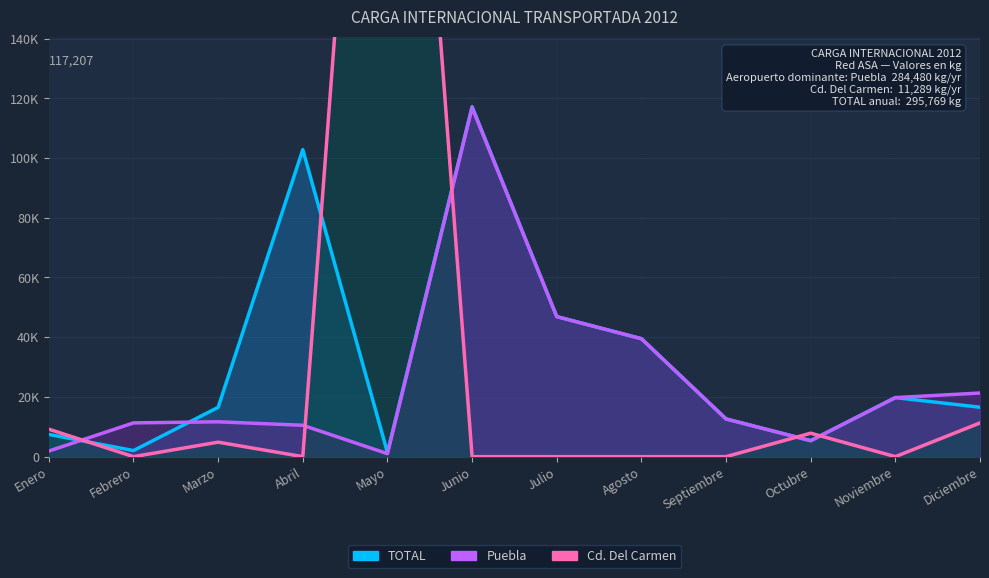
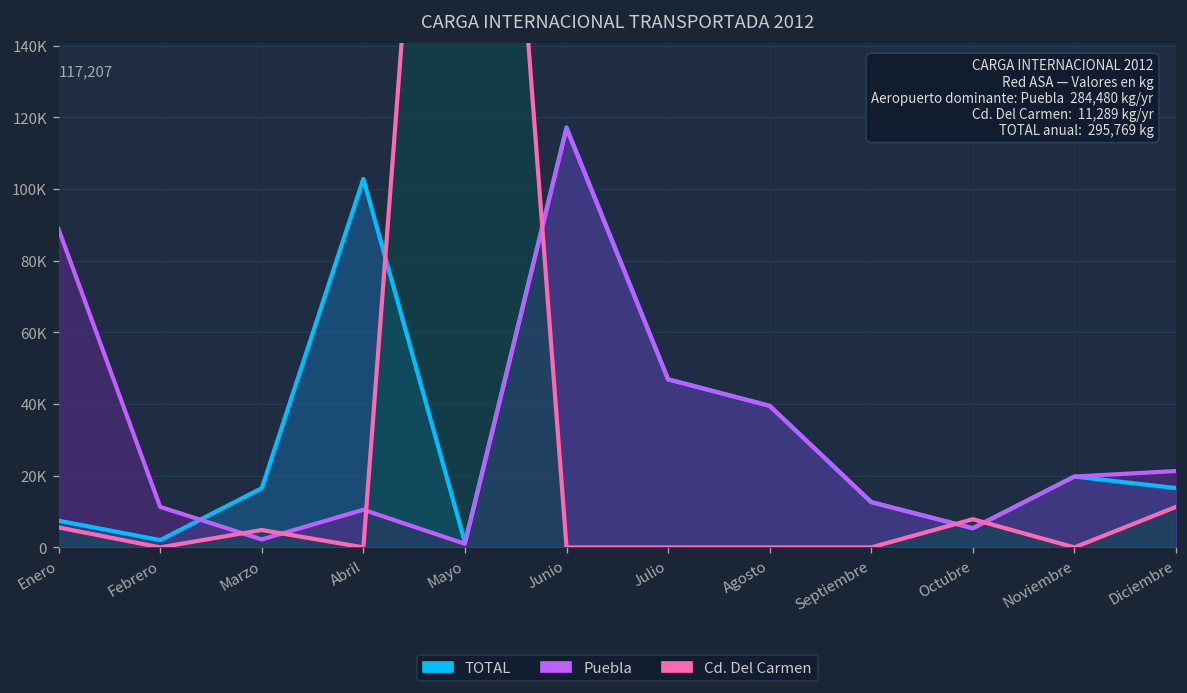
Puebla, Enero: 2000 -> 89000
Cd. Del Carmen, Enero: 9000 -> 6000
Puebla, Marzo: 12000 -> 2000
